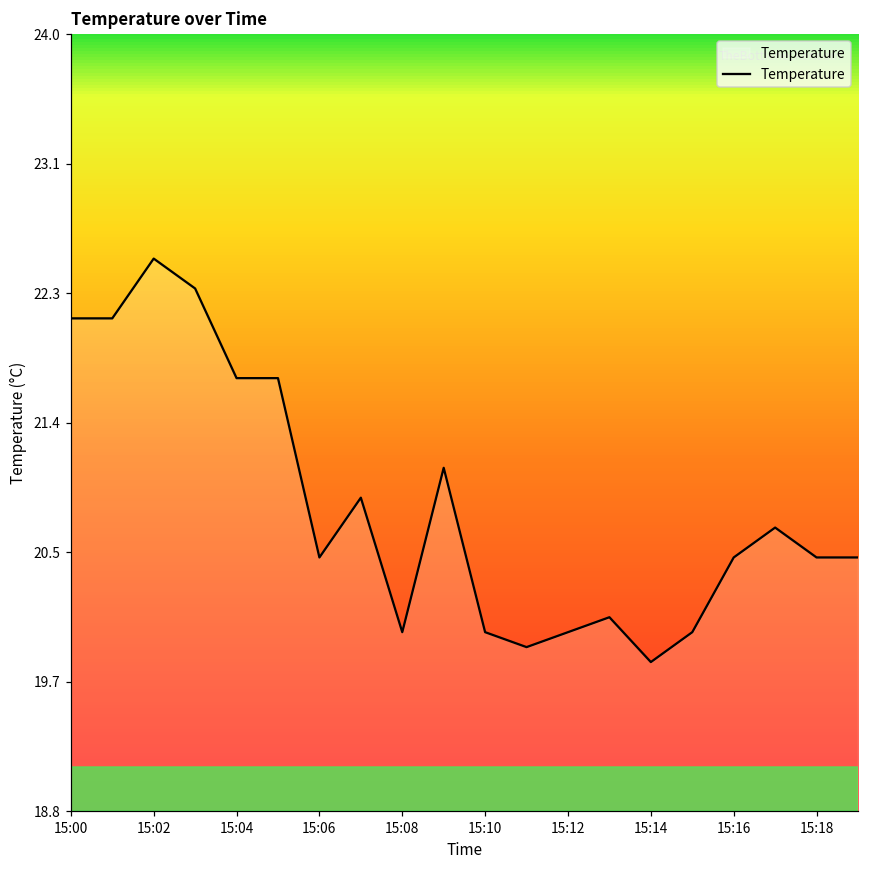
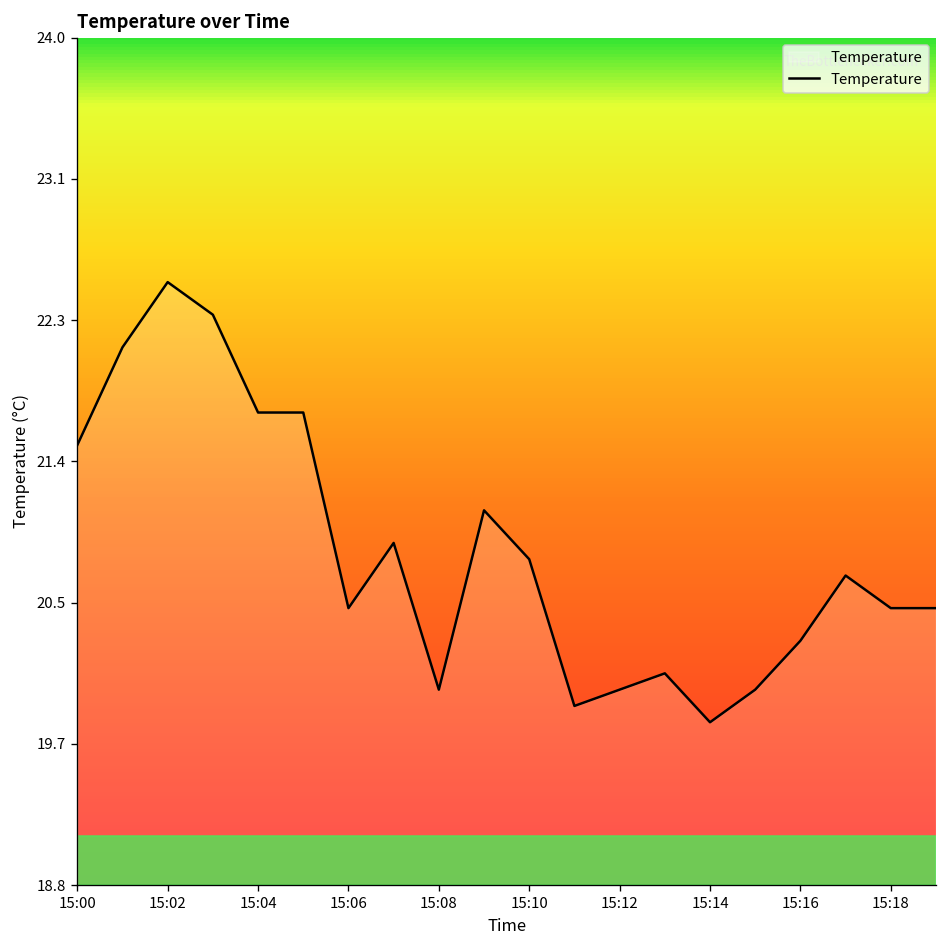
15:00: 22.1 -> 21.5
15:10: 20.0 -> 20.8
15:16: 20.5 -> 20.3
